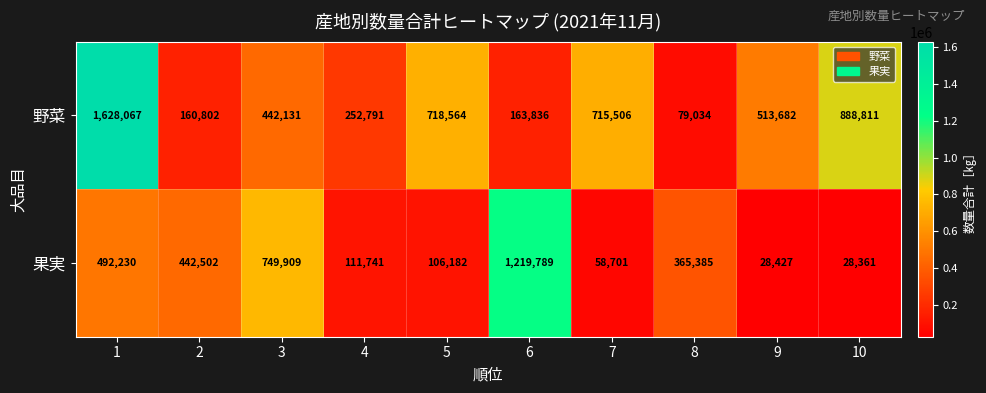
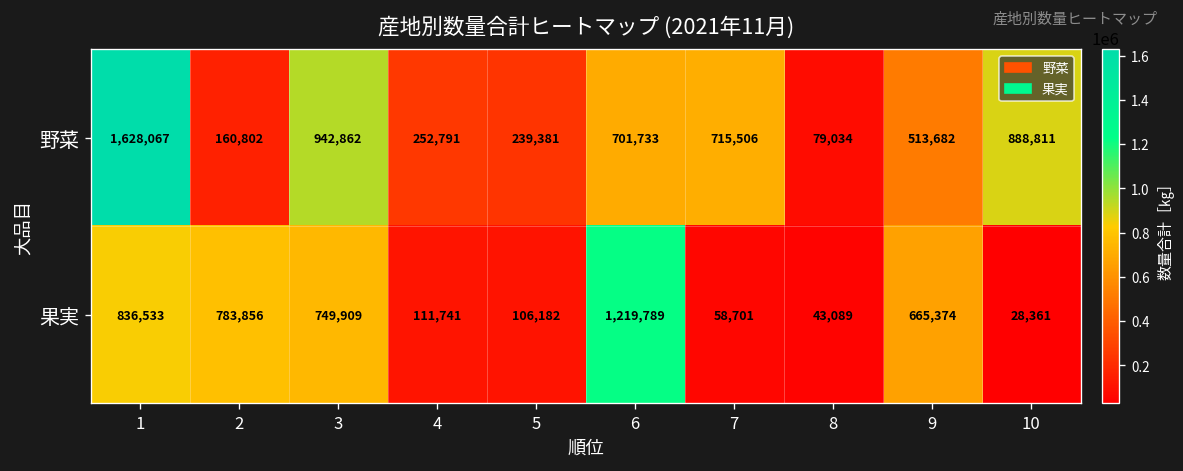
野菜, 3: 442,131 -> 942,862
野菜, 5: 718,564 -> 239,381
野菜, 6: 163,836 -> 701,733
果実, 1: 492,230 -> 836,533
果実, 2: 442,502 -> 783,856
果実, 8: 365,385 -> 43,089
果実, 9: 28,427 -> 665,374
